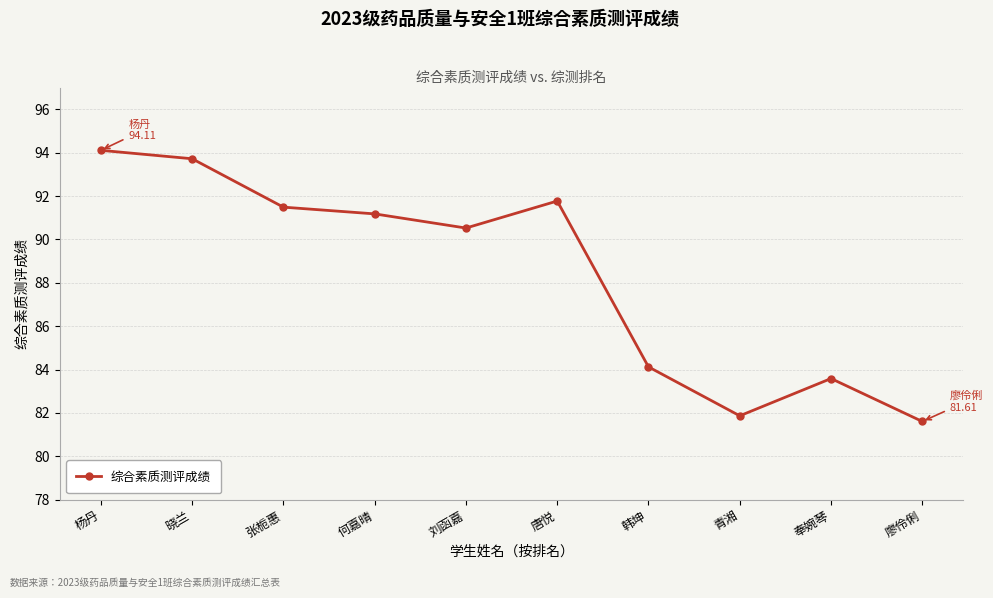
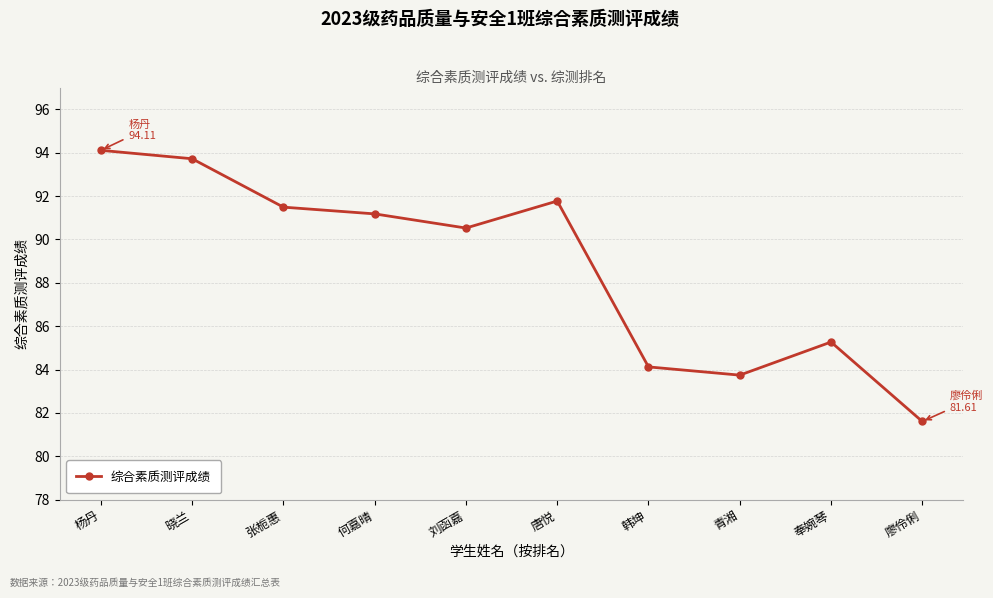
青湘: 81.9 -> 83.7
奉婉琴: 83.6 -> 85.3
